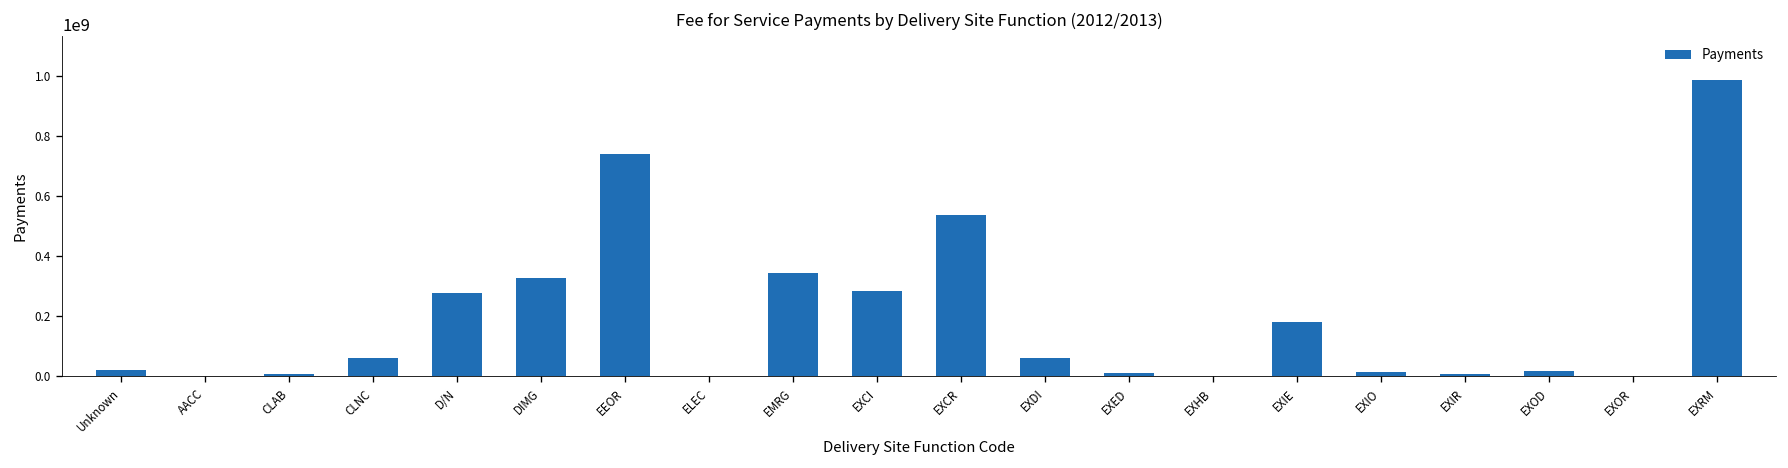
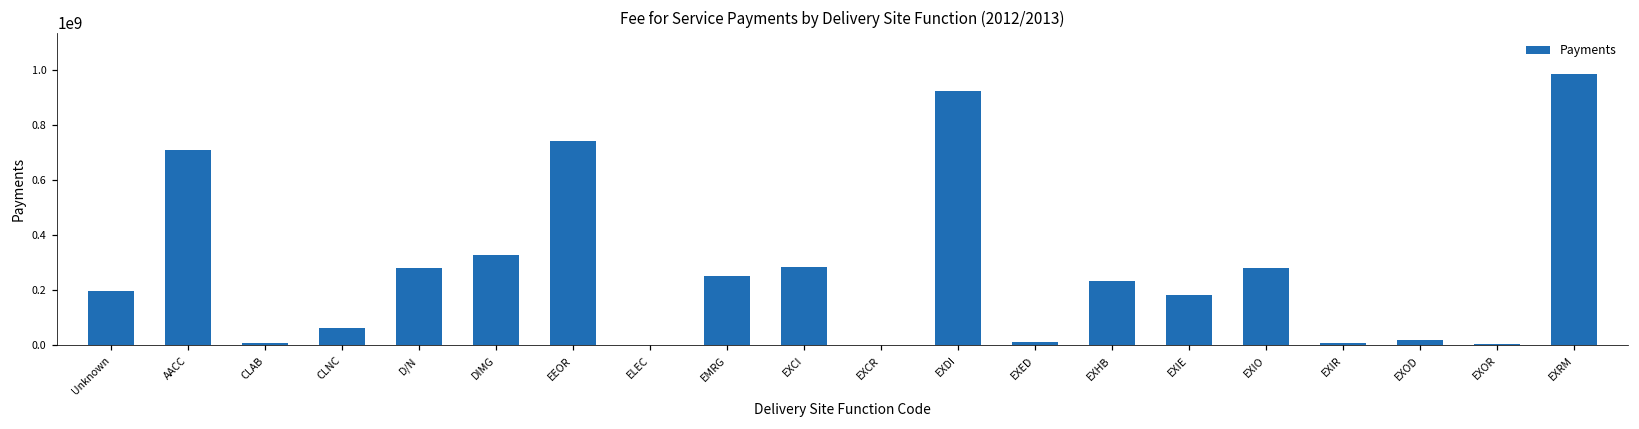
Unknown: 20000000 -> 200000000
AACC: 0 -> 710000000
EMRG: 340000000 -> 250000000
EXCR: 540000000 -> 0
EXDI: 60000000 -> 920000000
EXHB: 0 -> 230000000
EXIO: 10000000 -> 280000000
